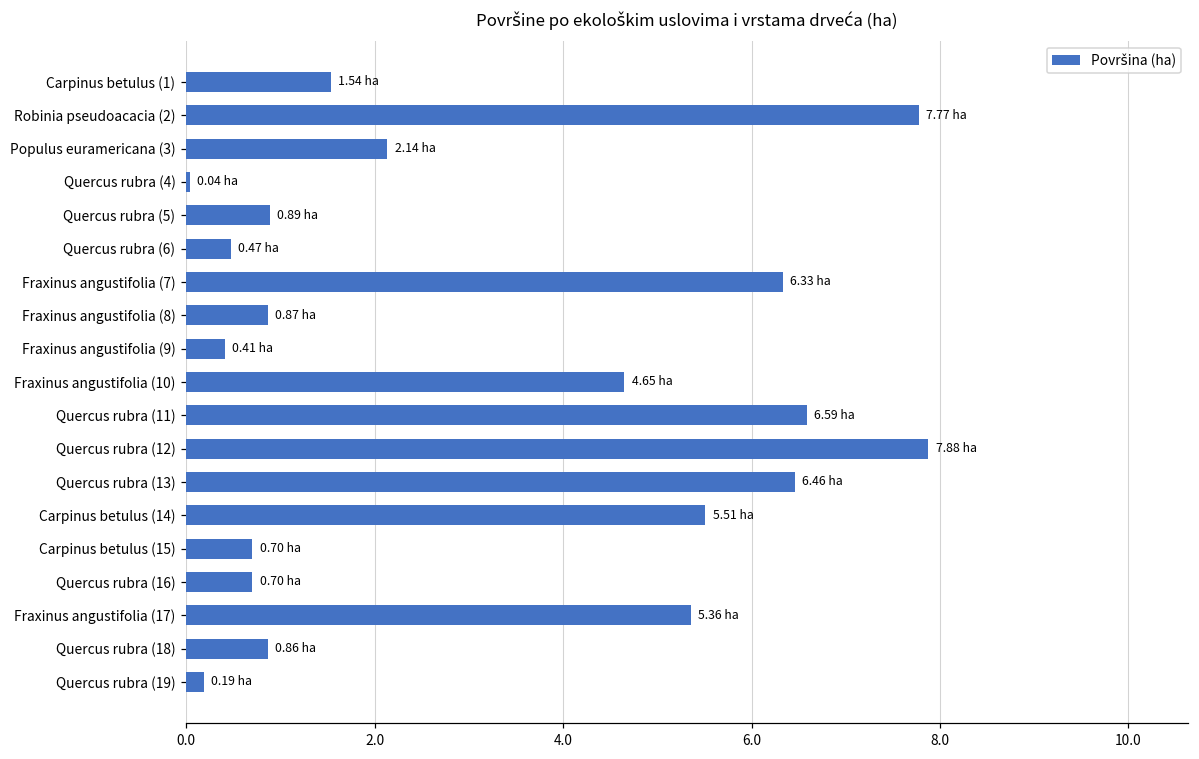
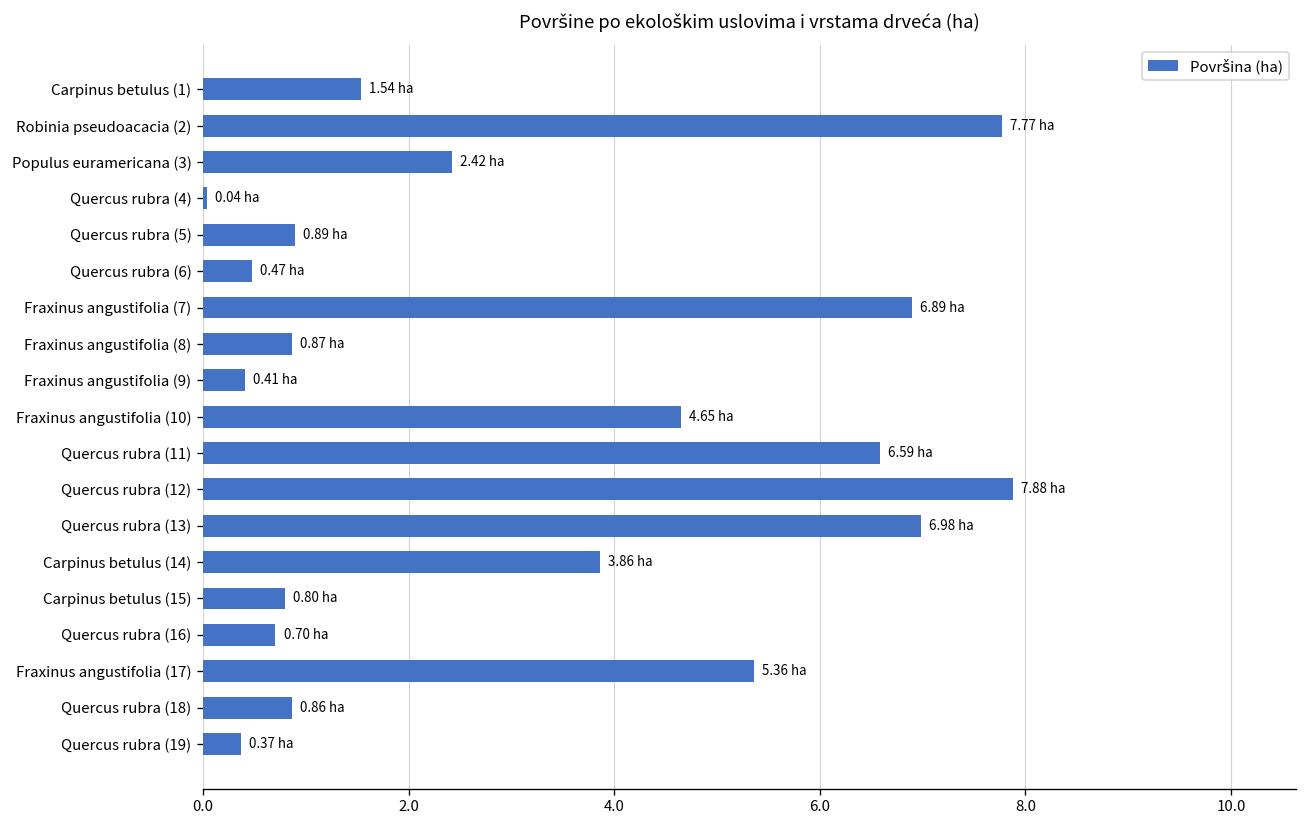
Populus euramericana (3): 2.14 -> 2.42
Fraxinus angustifolia (7): 6.33 -> 6.89
Quercus rubra (13): 6.46 -> 6.98
Carpinus betulus (14): 5.51 -> 3.86
Carpinus betulus (15): 0.70 -> 0.80
Quercus rubra (19): 0.19 -> 0.37
